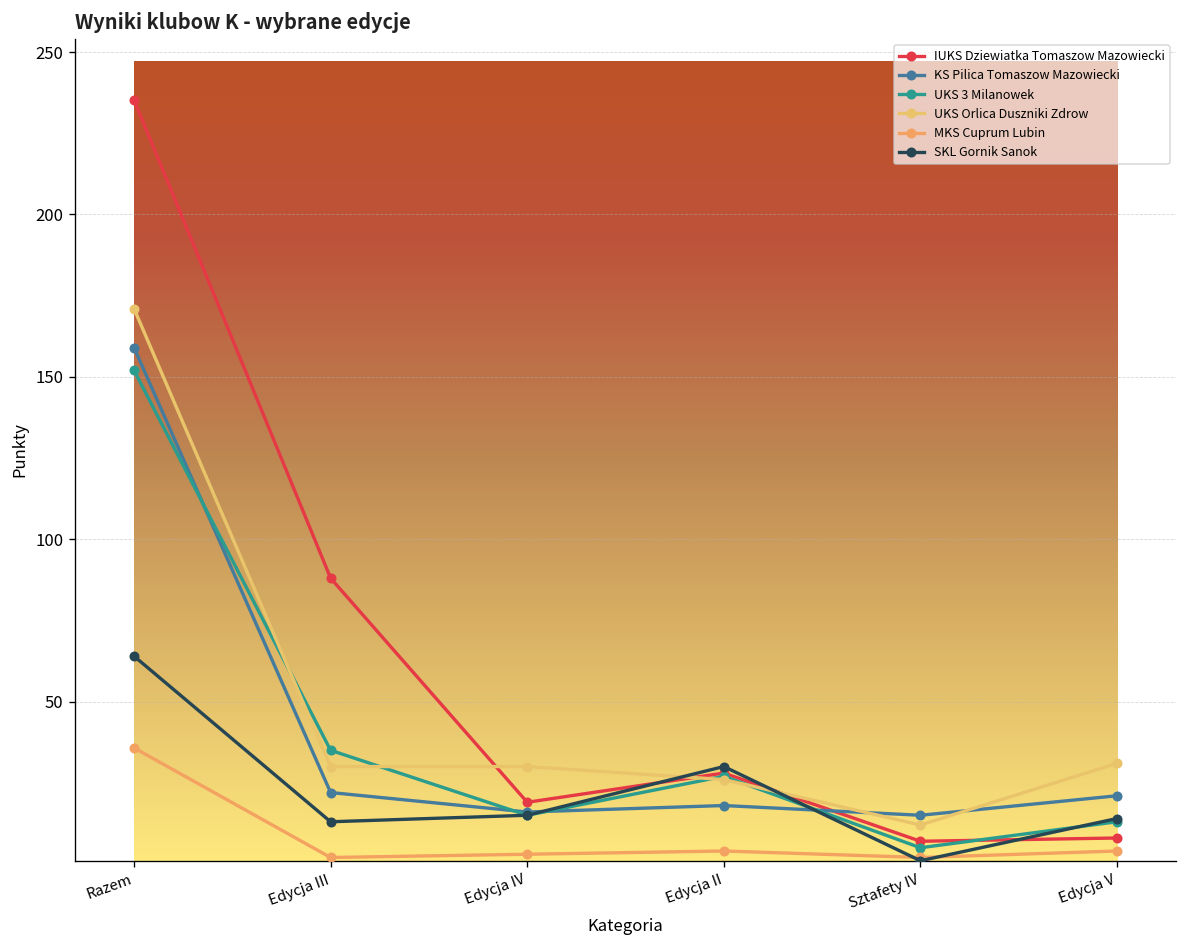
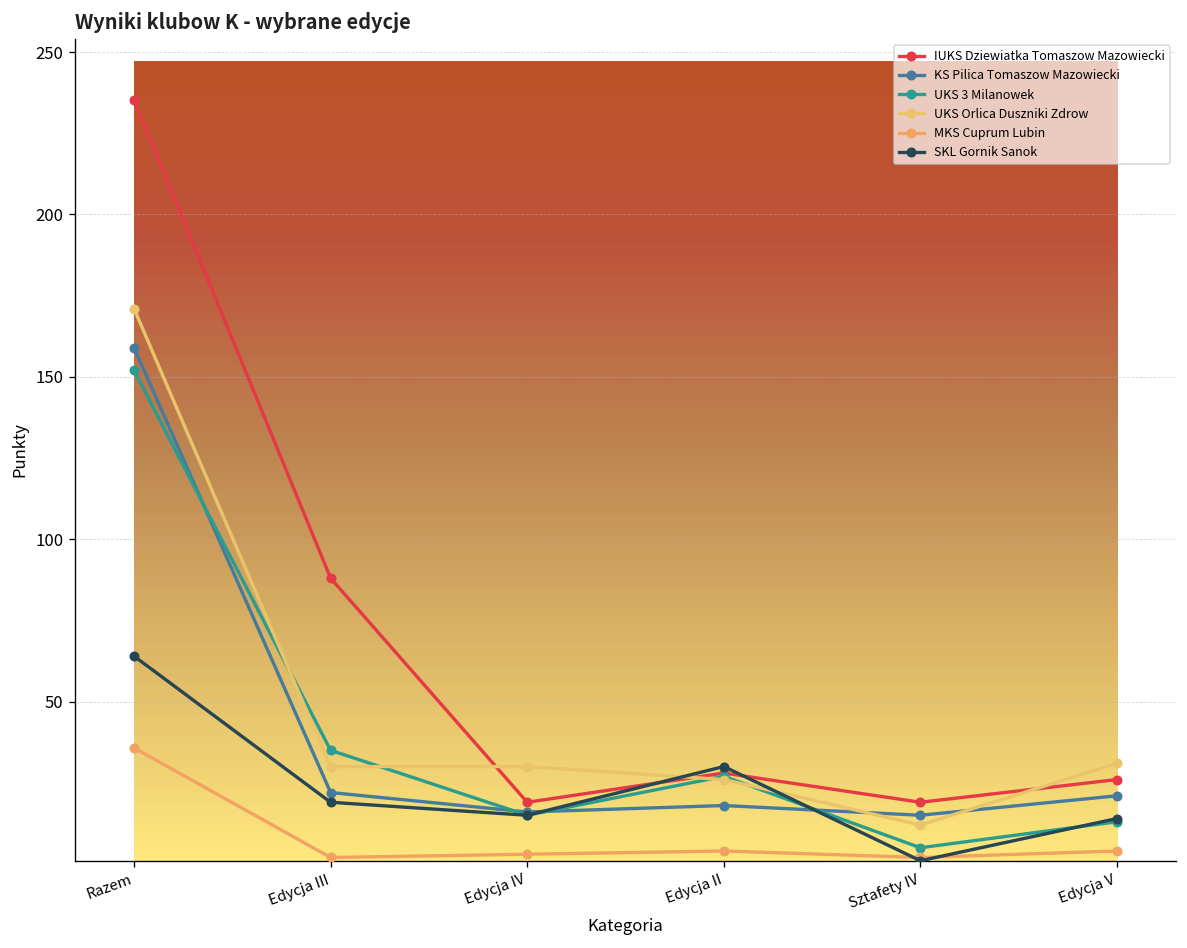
SKL Gornik Sanok, Edycja III: 13 -> 19
IUKS Dziewiatka Tomaszow Mazowiecki, Sztafety IV: 7 -> 19
IUKS Dziewiatka Tomaszow Mazowiecki, Edycja V: 8 -> 26
